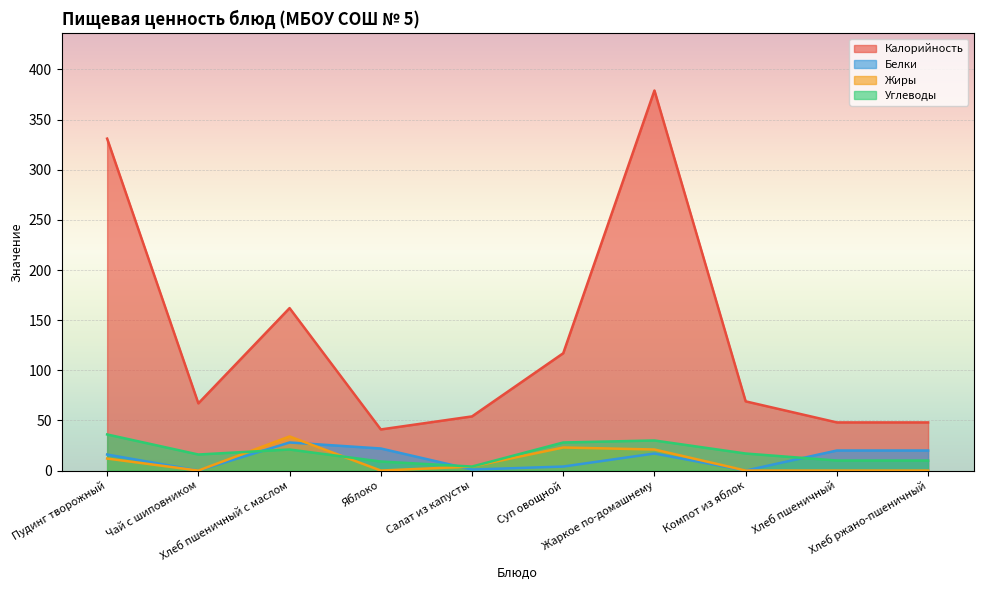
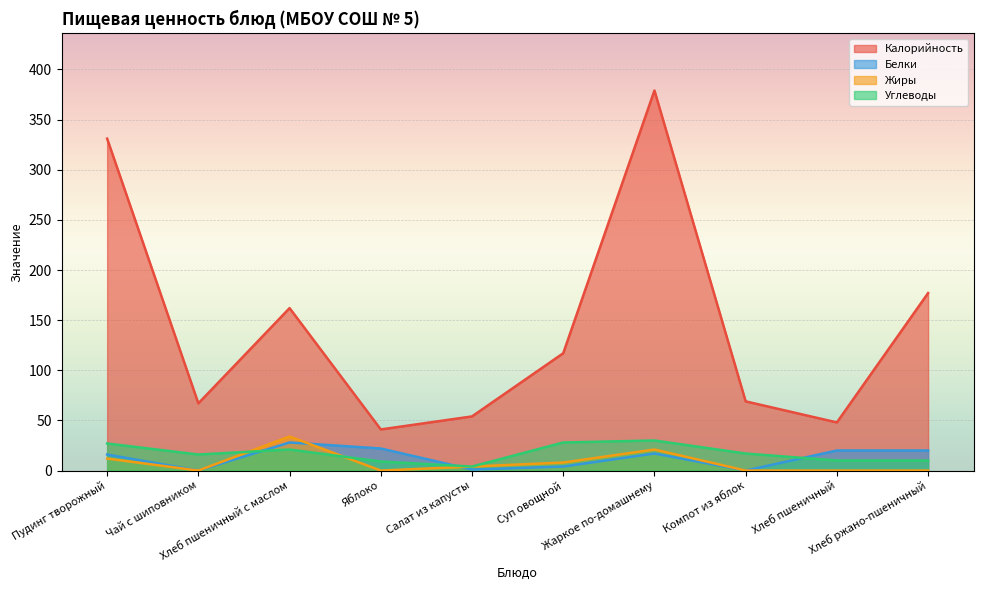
Углеводы, Пудинг творожный: 36 -> 27
Жиры, Суп овощной: 23 -> 8
Калорийность, Хлеб ржано-пшеничный: 48 -> 177
